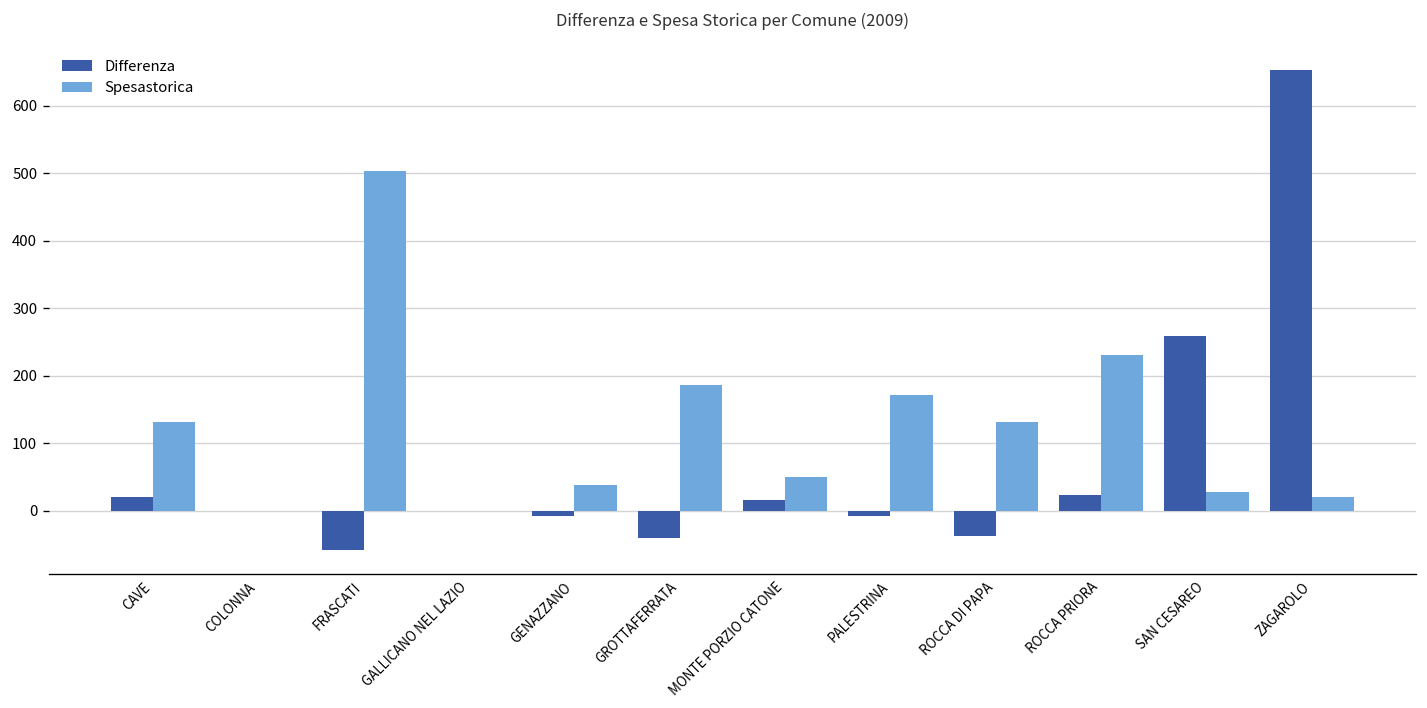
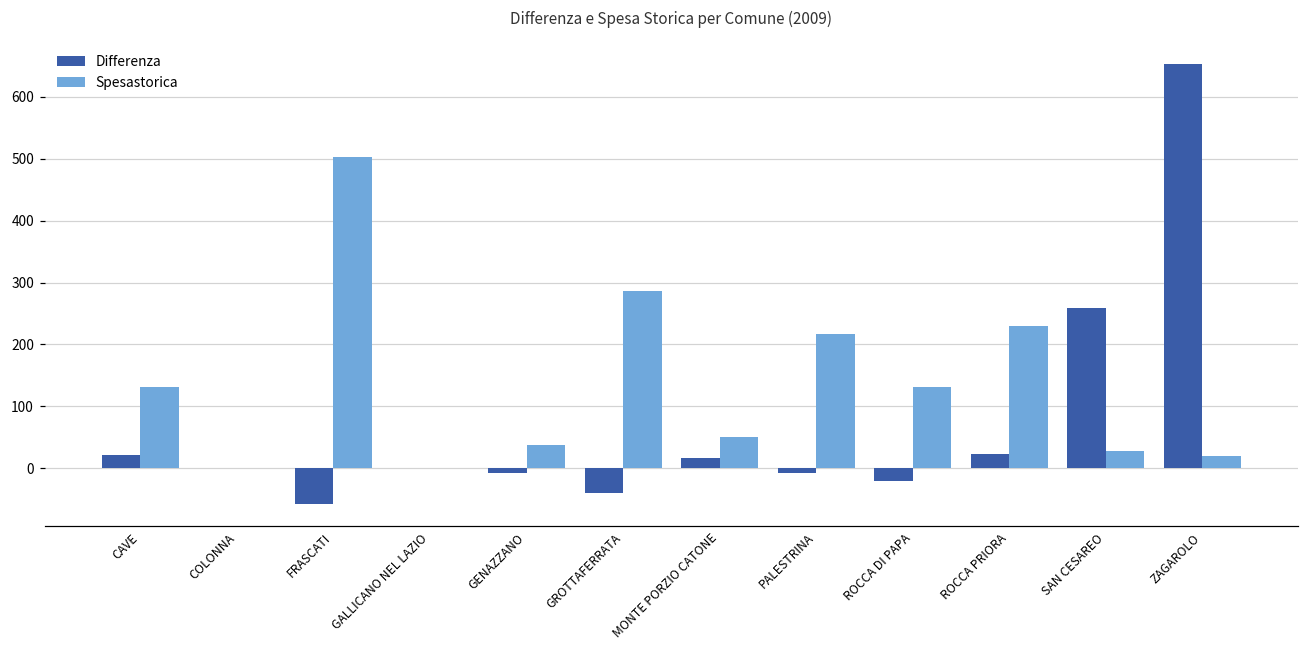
Spesastorica, GROTTAFERRATA: 190 -> 290
Spesastorica, PALESTRINA: 170 -> 220
Differenza, ROCCA DI PAPA: -40 -> -20
